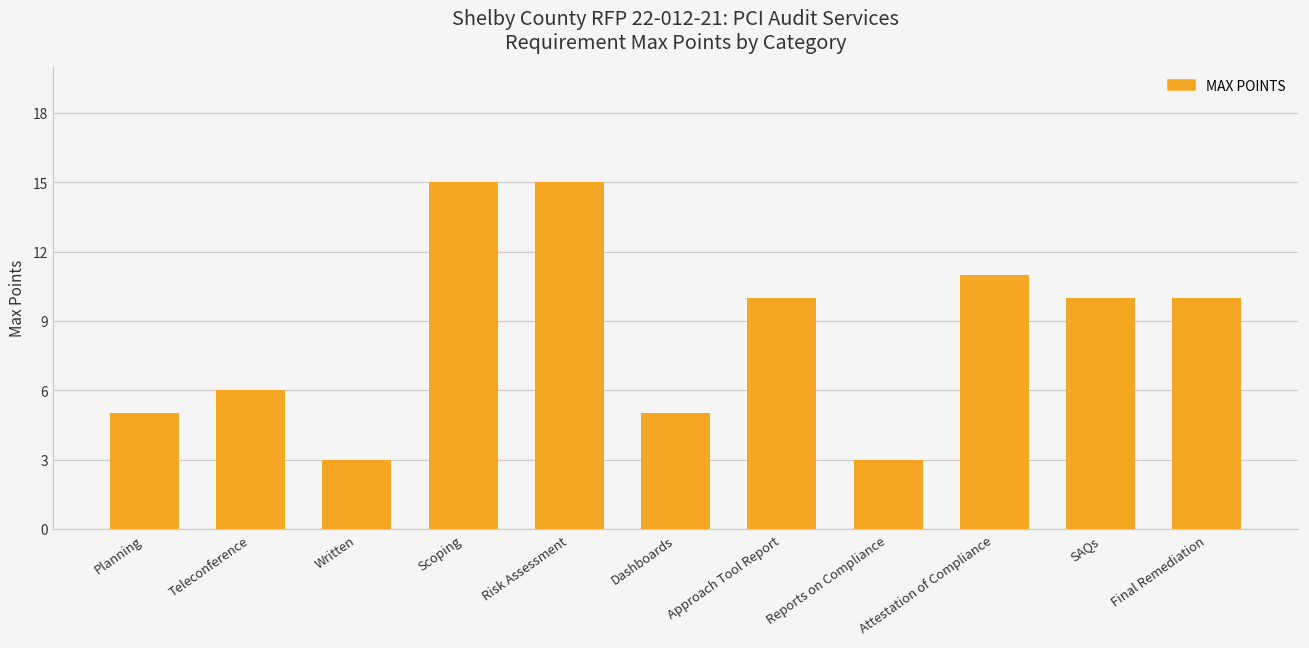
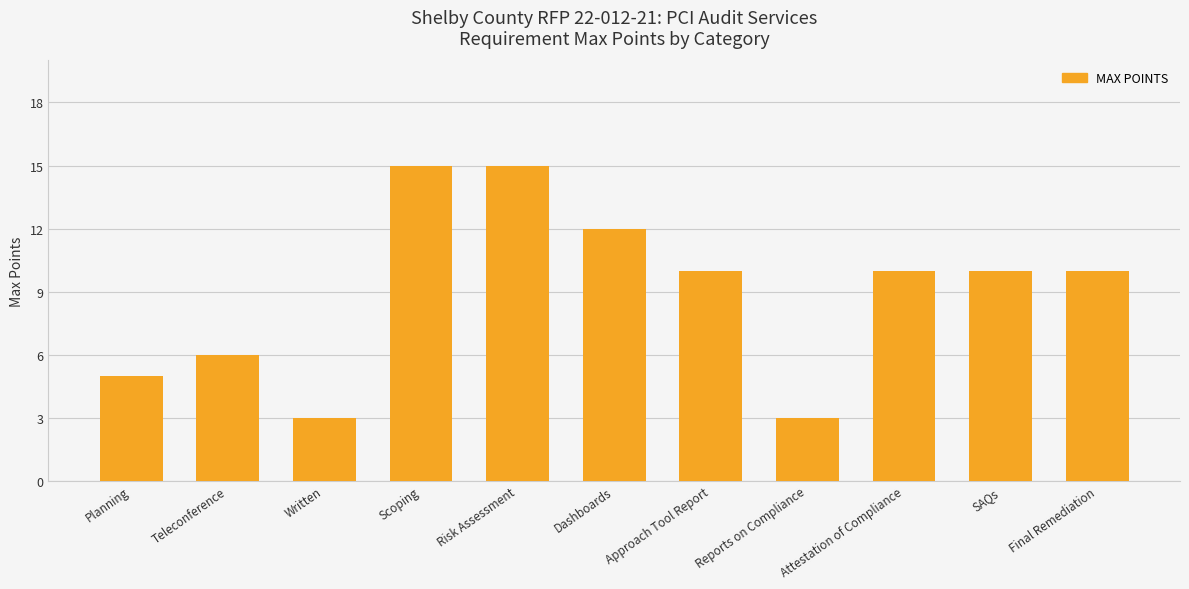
Dashboards: 5 -> 12
Attestation of Compliance: 11 -> 10
